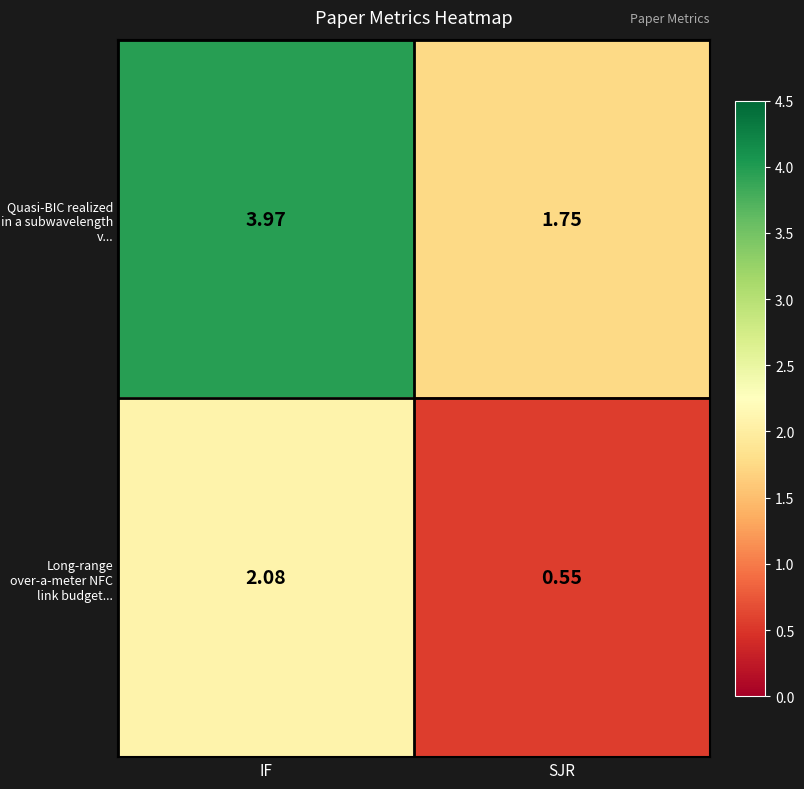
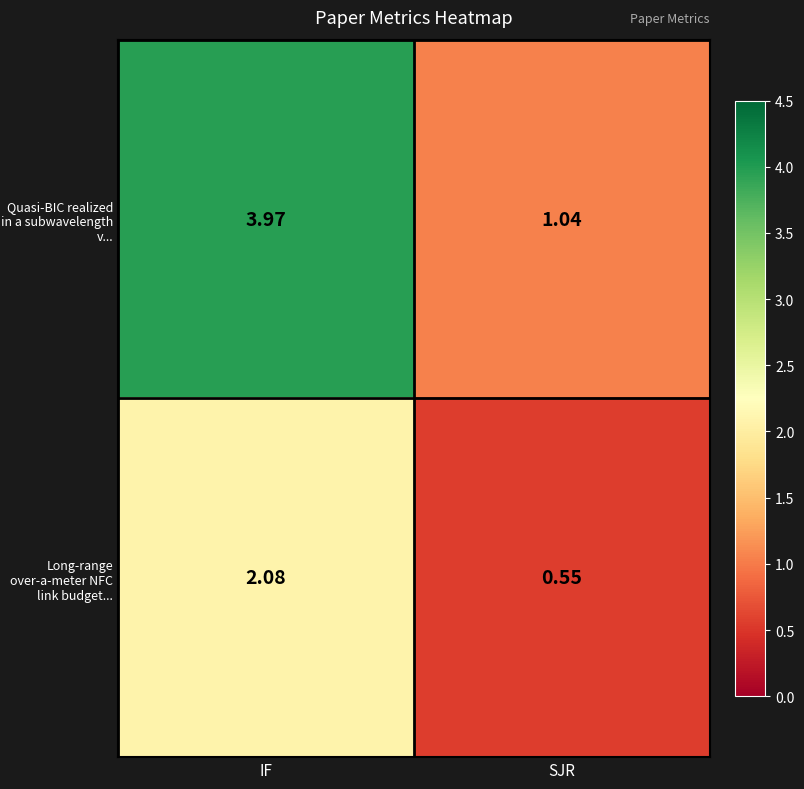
Quasi-BIC realized in a subwavelength v..., SJR: 1.75 -> 1.04
